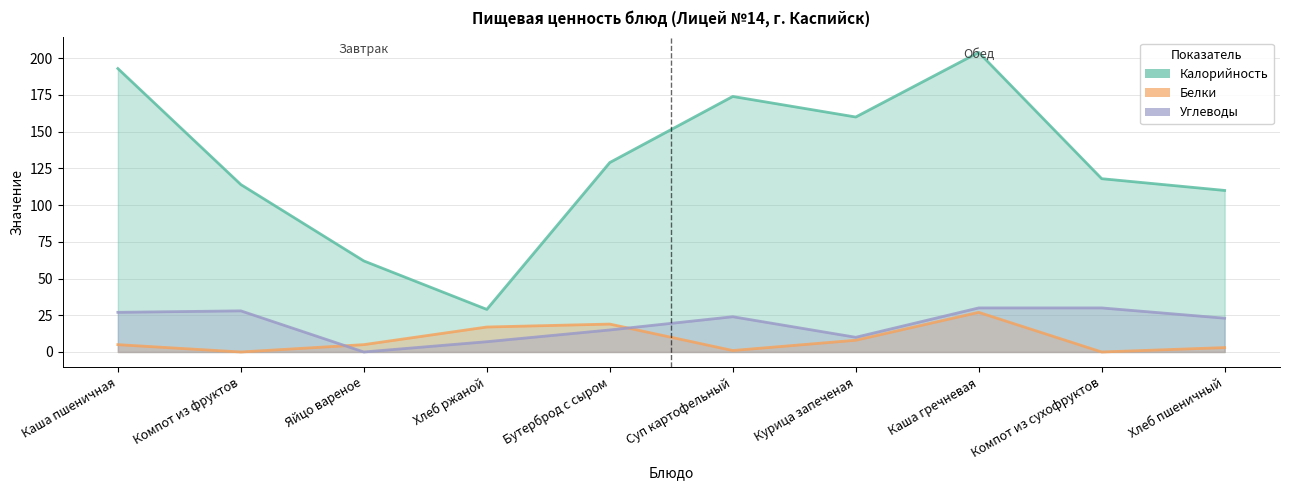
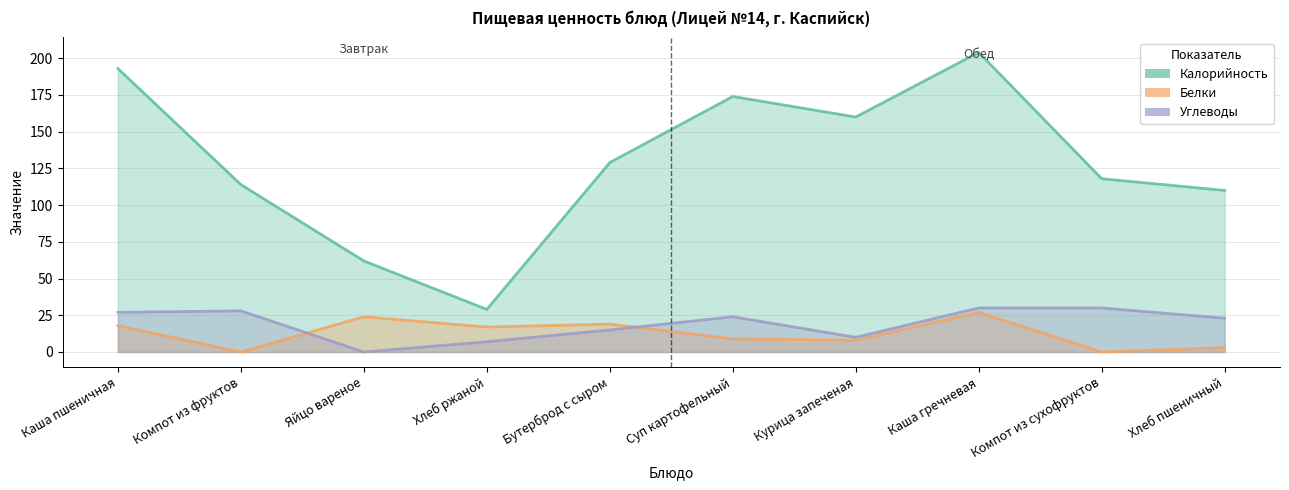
Белки, Каша пшеничная: 5 -> 18
Белки, Яйцо вареное: 5 -> 24
Белки, Суп картофельный: 1 -> 9
